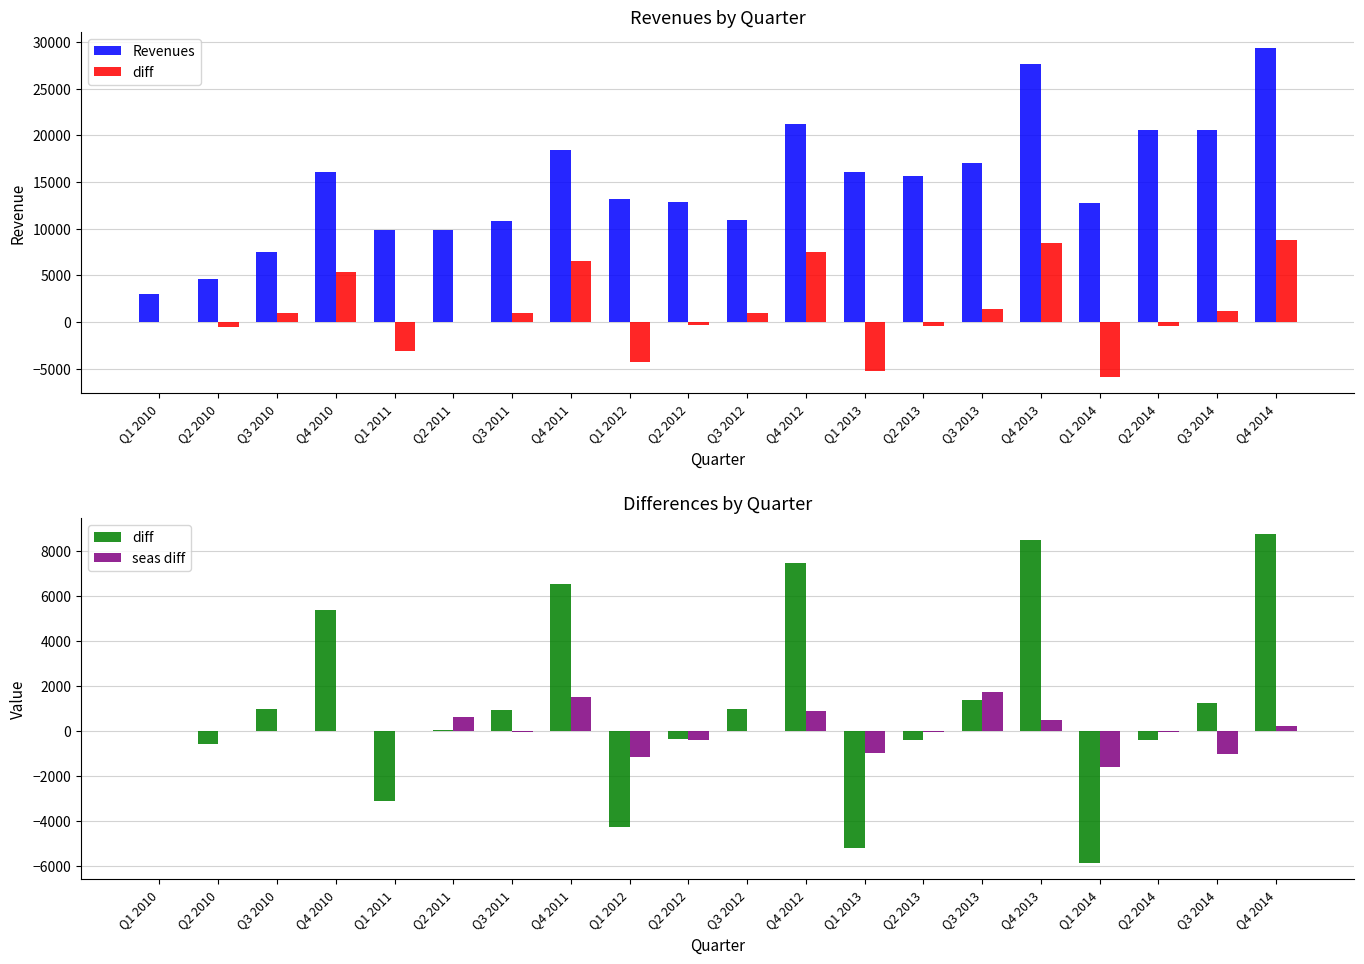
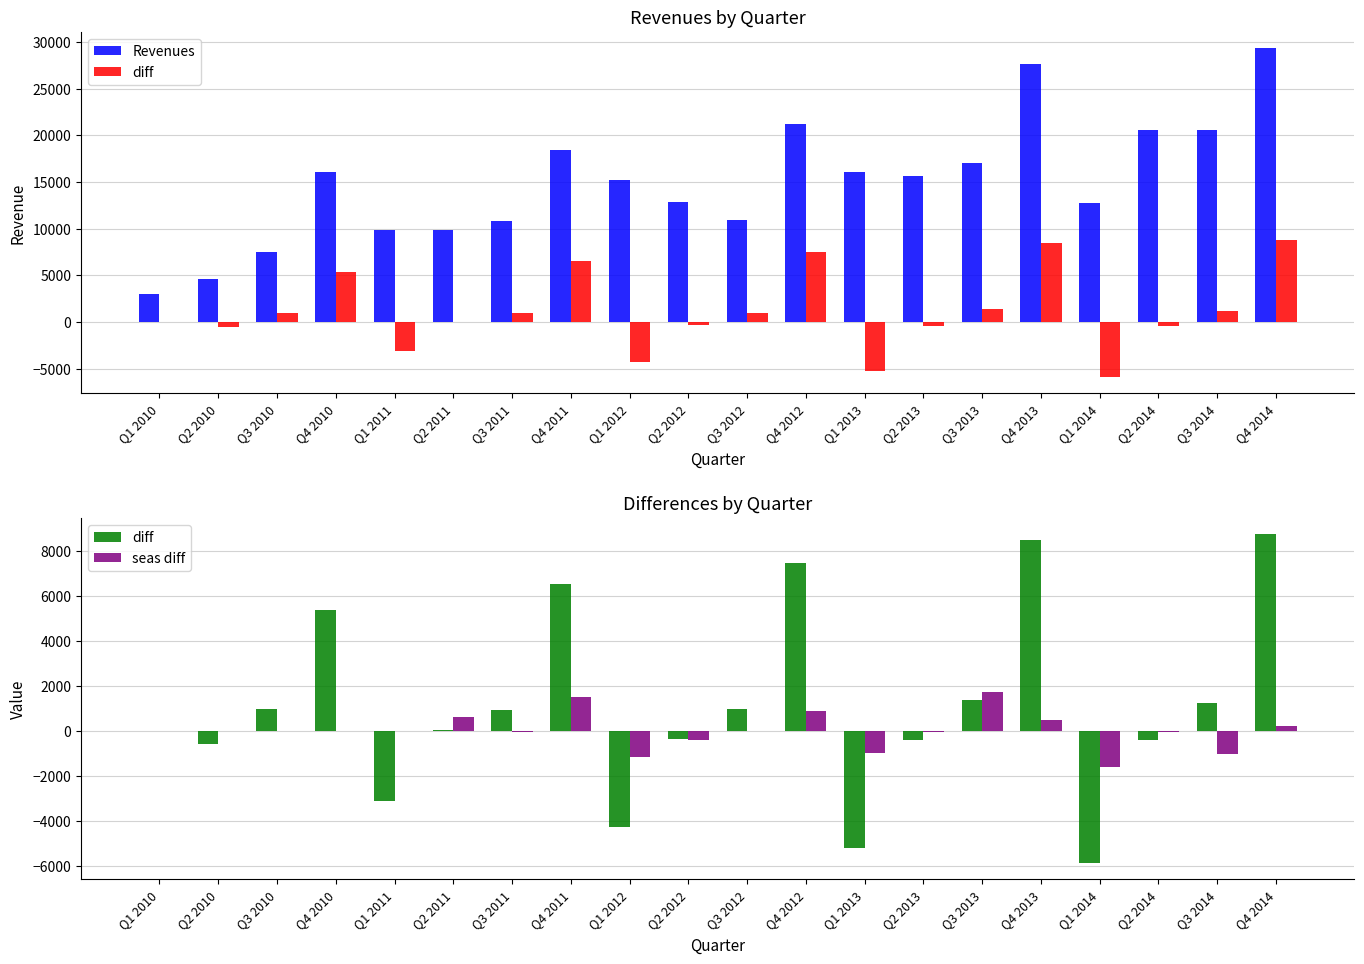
Revenues by Quarter, Revenues, Q1 2012: 13000 -> 15000
